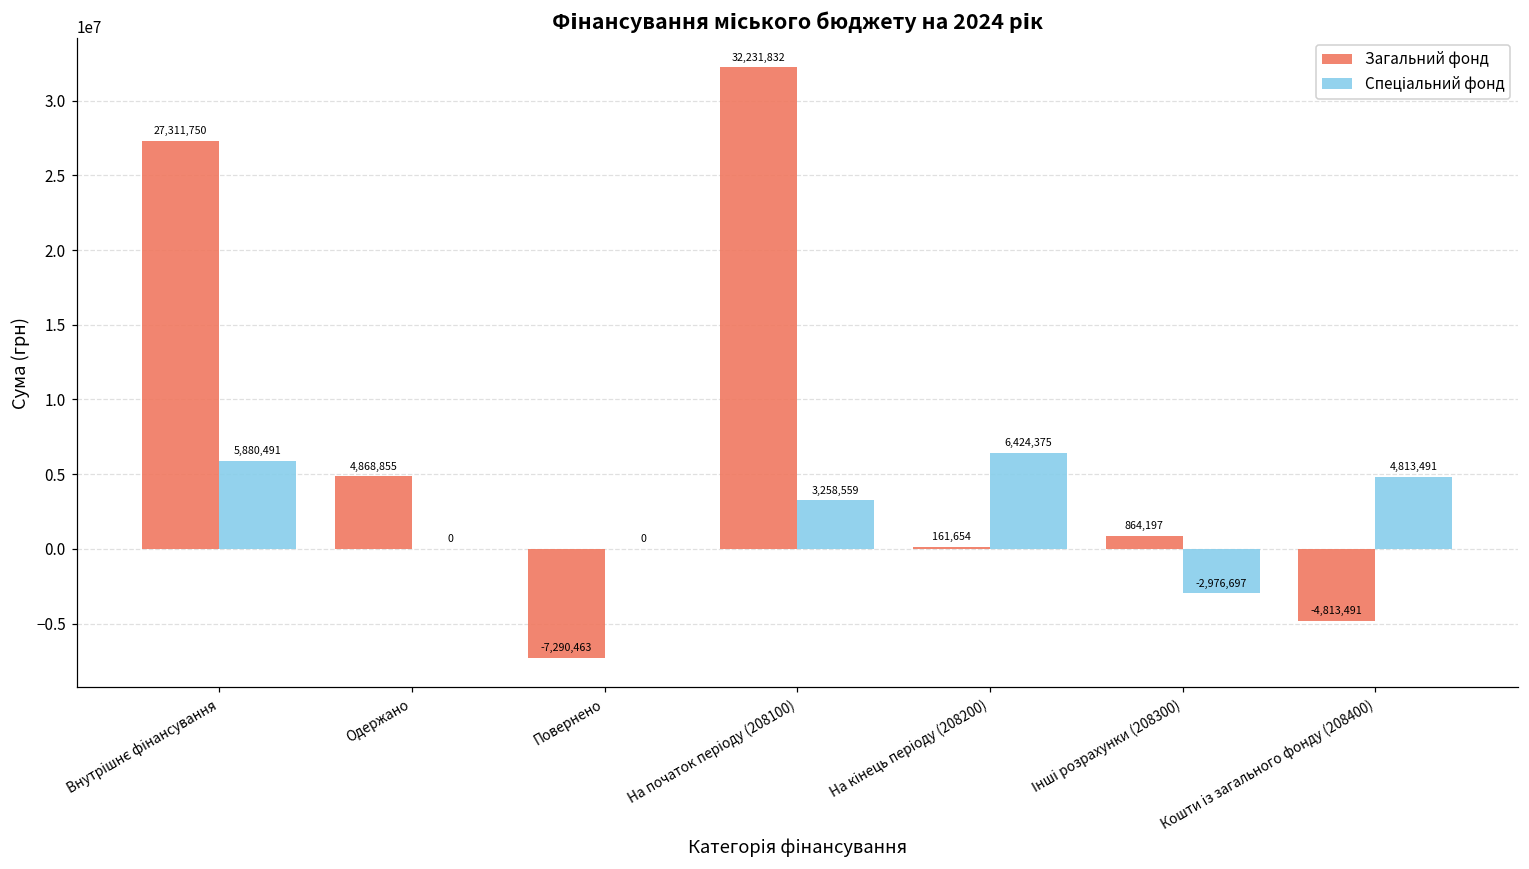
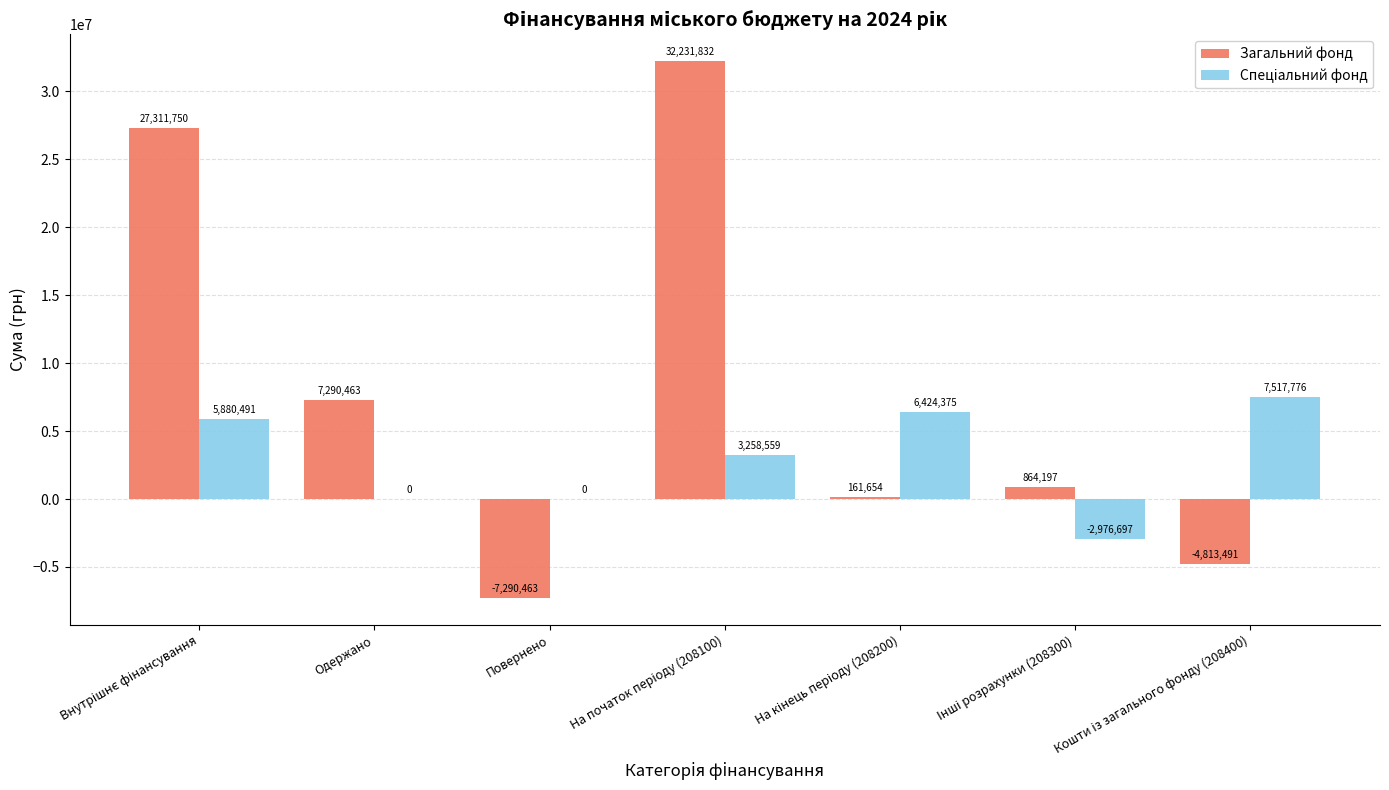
Загальний фонд, Одержано: 4,868,855 -> 7,290,463
Спеціальний фонд, Кошти із загального фонду (208400): 4,813,491 -> 7,517,776
